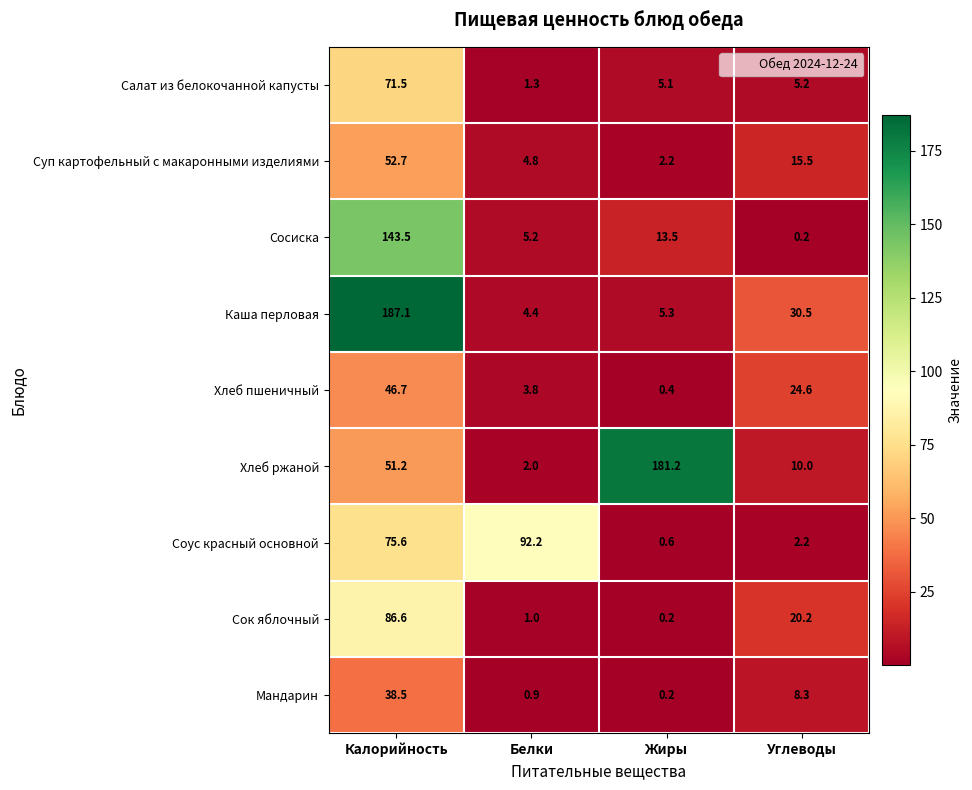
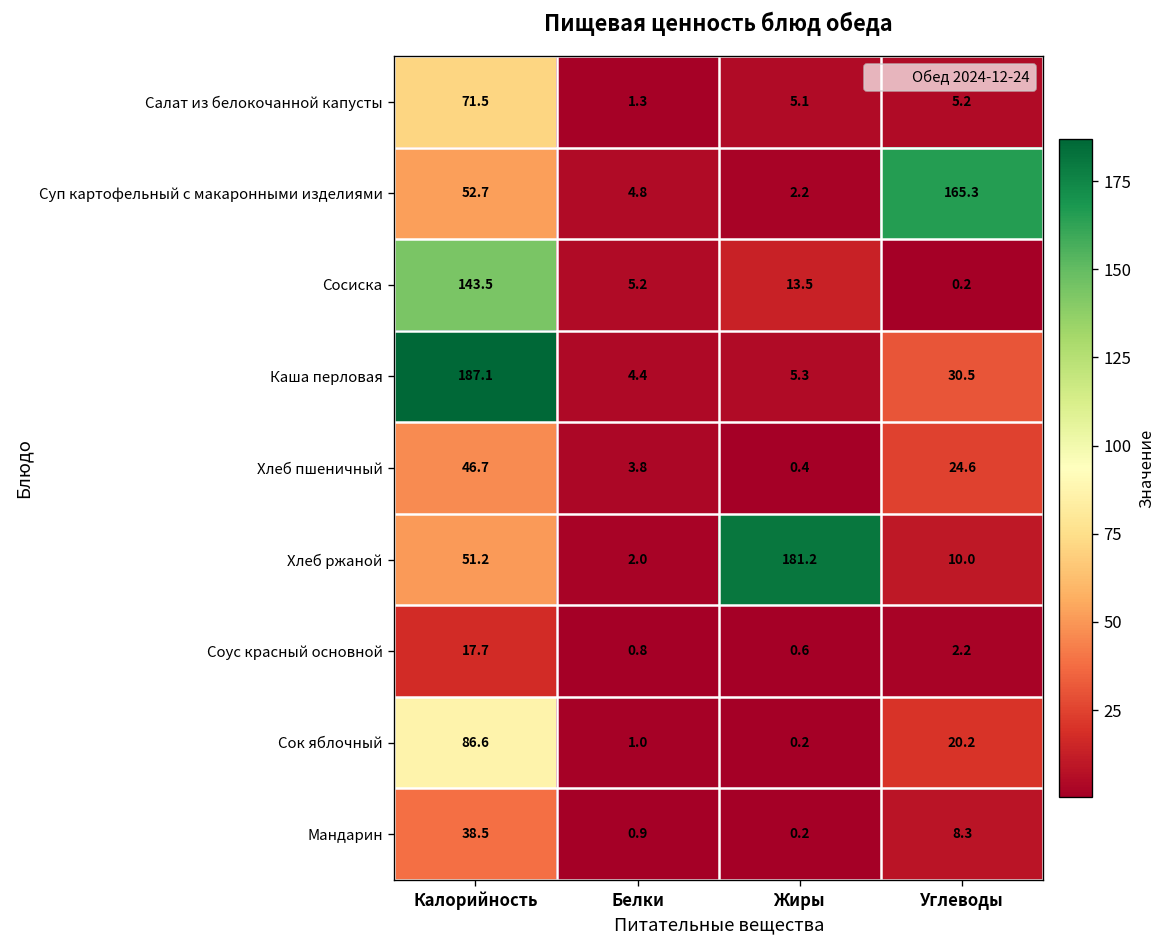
Суп картофельный с макаронными изделиями, Углеводы: 15.5 -> 165.3
Соус красный основной, Калорийность: 75.6 -> 17.7
Соус красный основной, Белки: 92.2 -> 0.8
